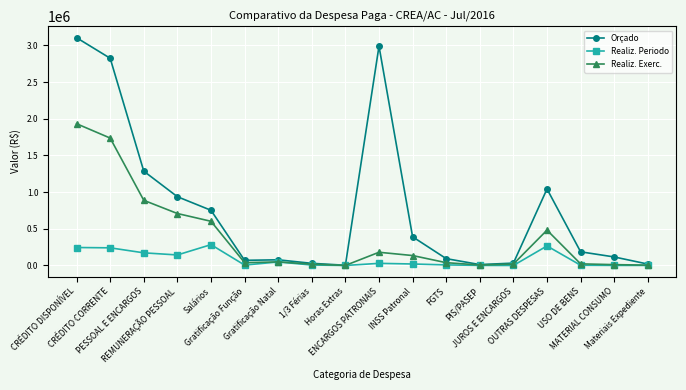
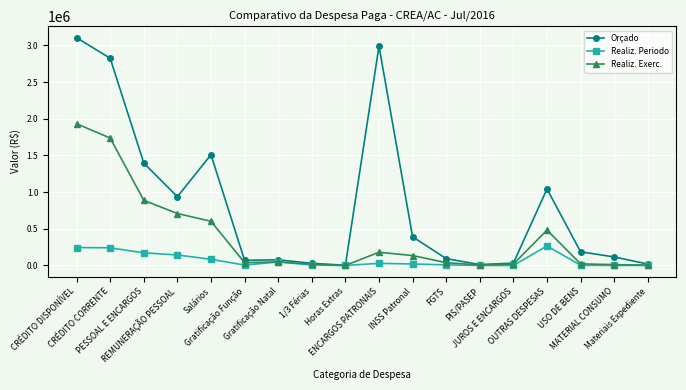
Orçado, PESSOAL E ENCARGOS: 1300000 -> 1400000
Orçado, Salários: 800000 -> 1500000
Realiz. Periodo, Salários: 300000 -> 100000
